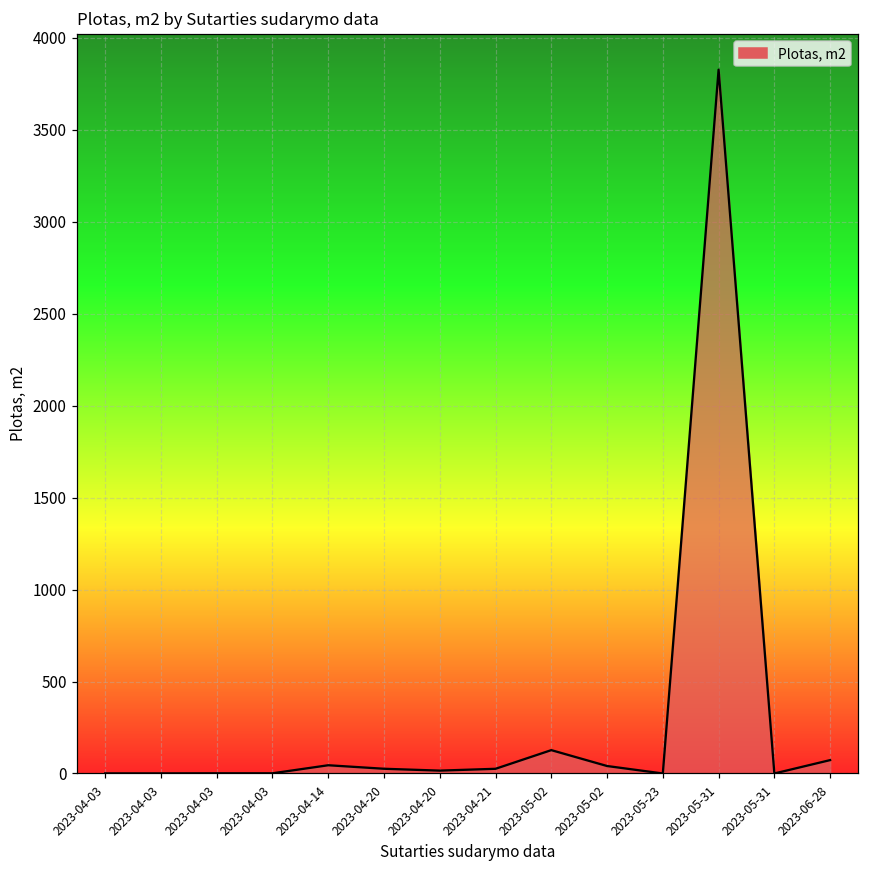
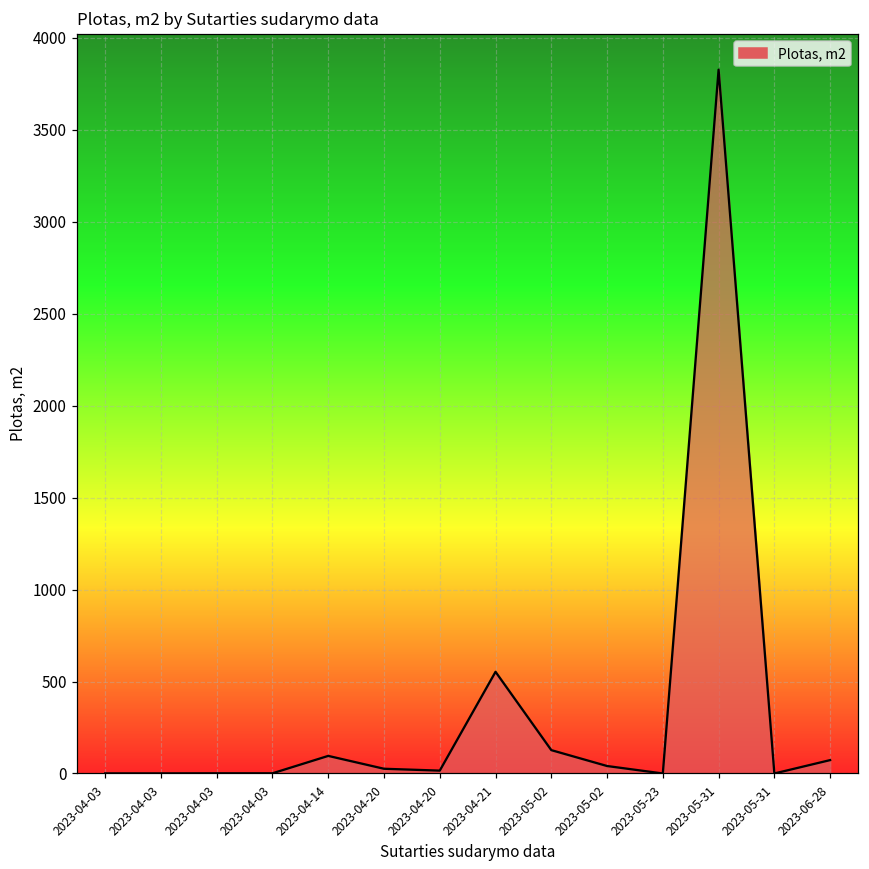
2023-04-14: 40 -> 100
2023-04-21: 30 -> 550
